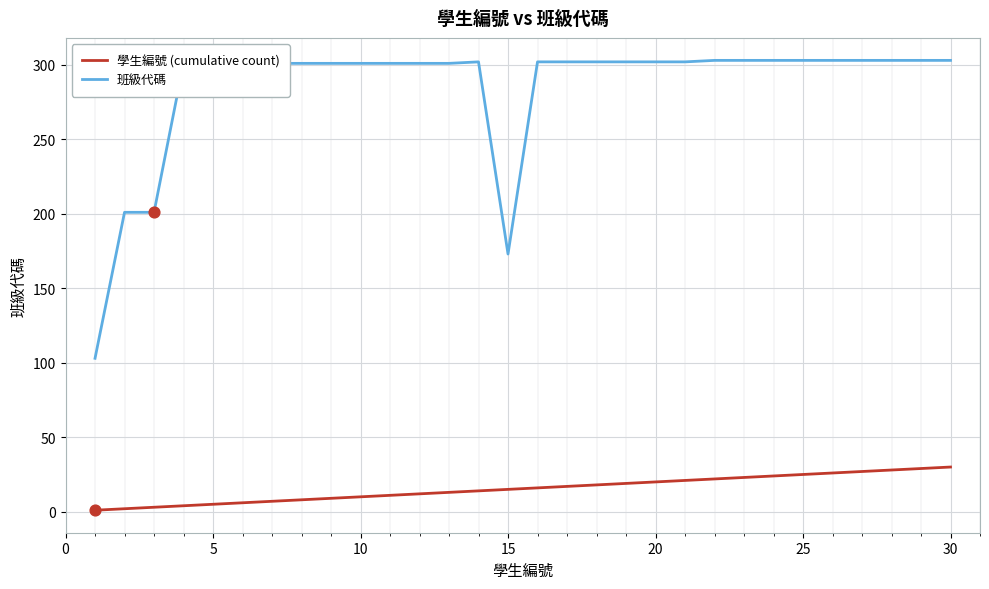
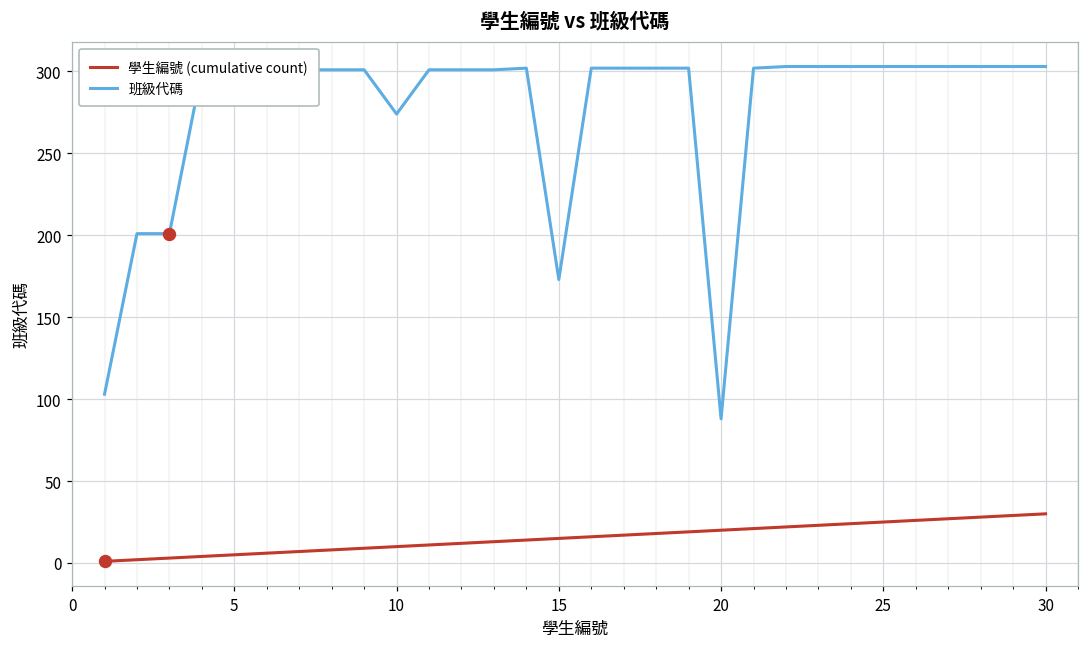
班級代碼, 10: 301 -> 274
班級代碼, 20: 302 -> 88
